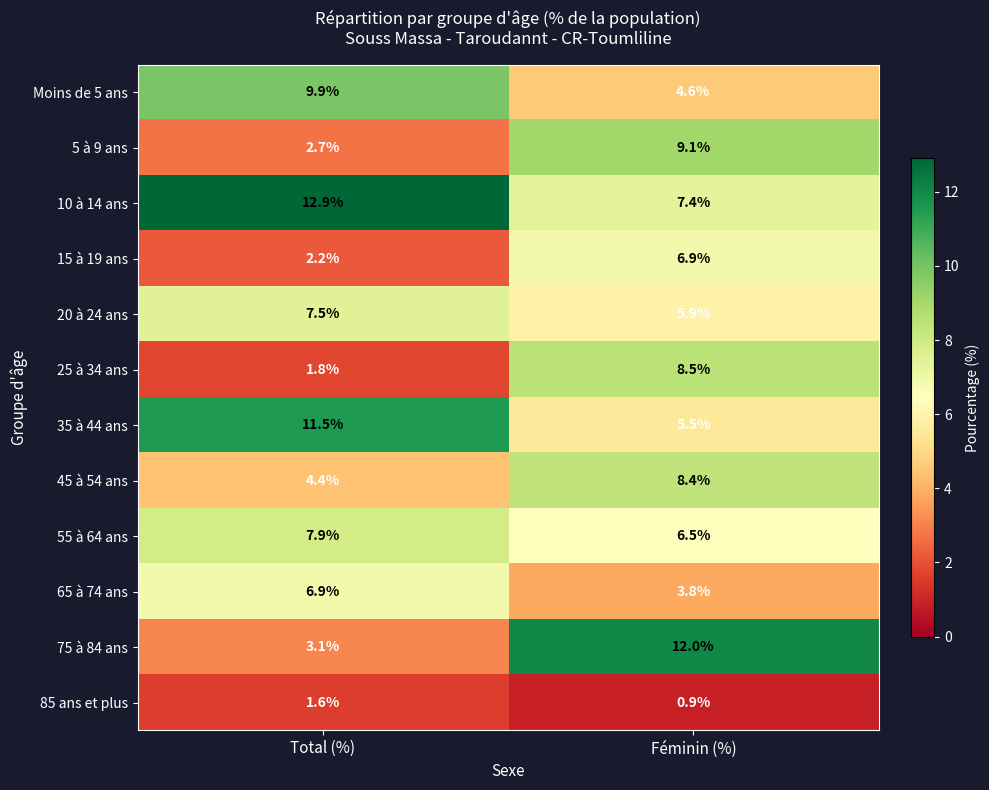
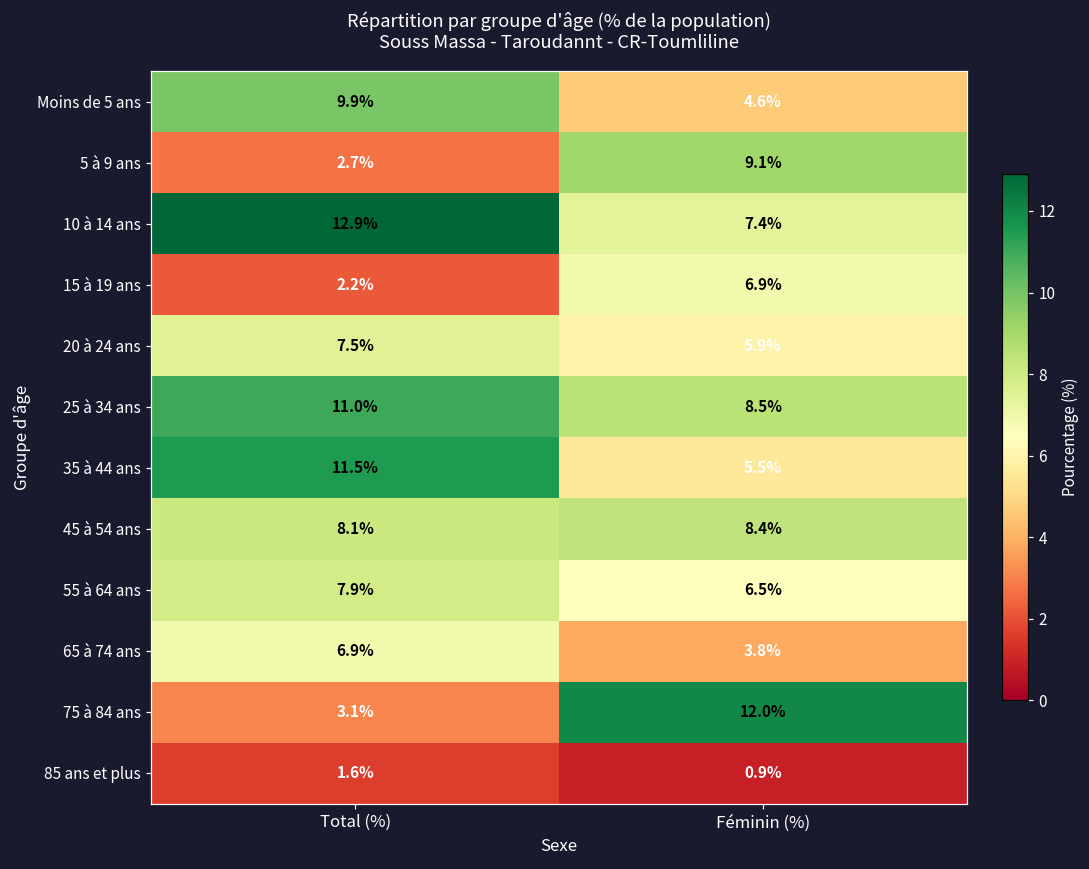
25 à 34 ans, Total (%): 1.8% -> 11.0%
45 à 54 ans, Total (%): 4.4% -> 8.1%
